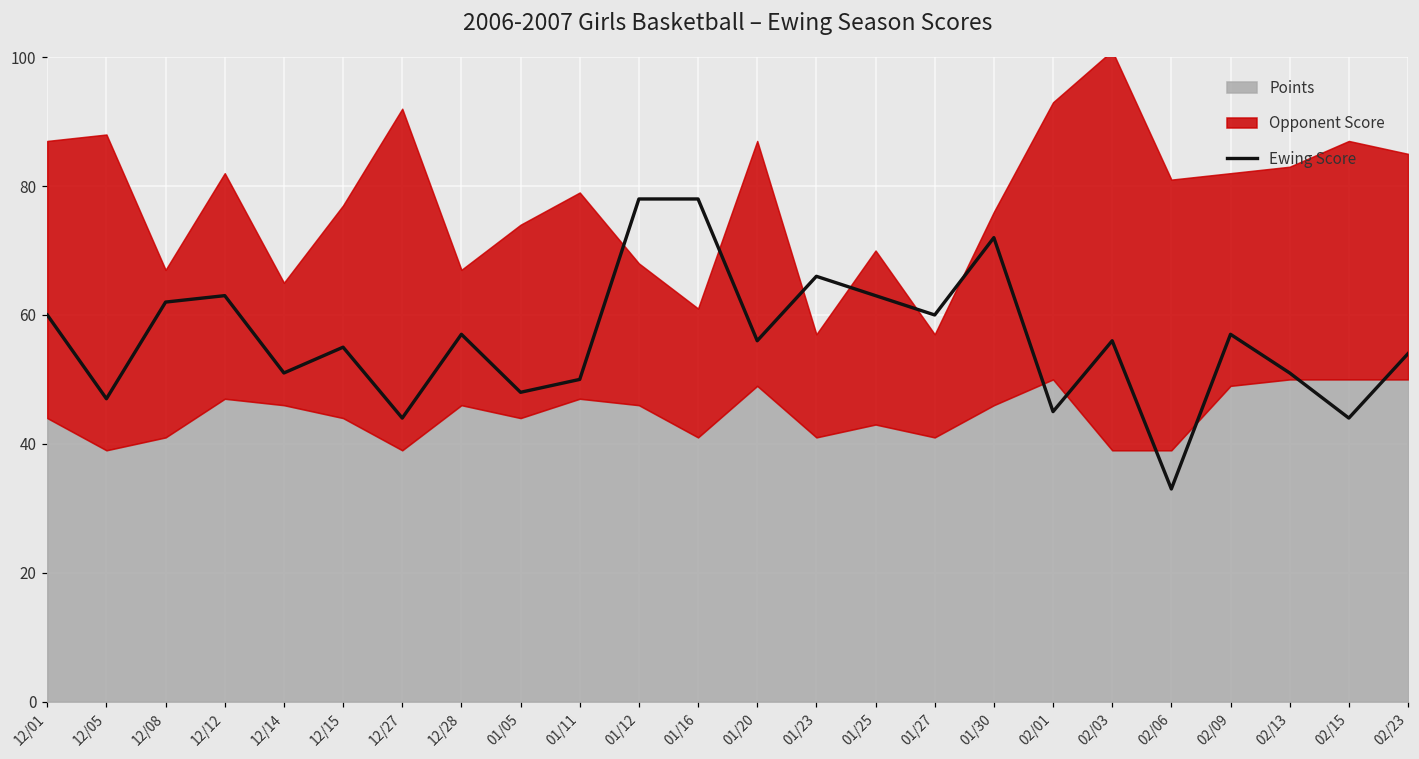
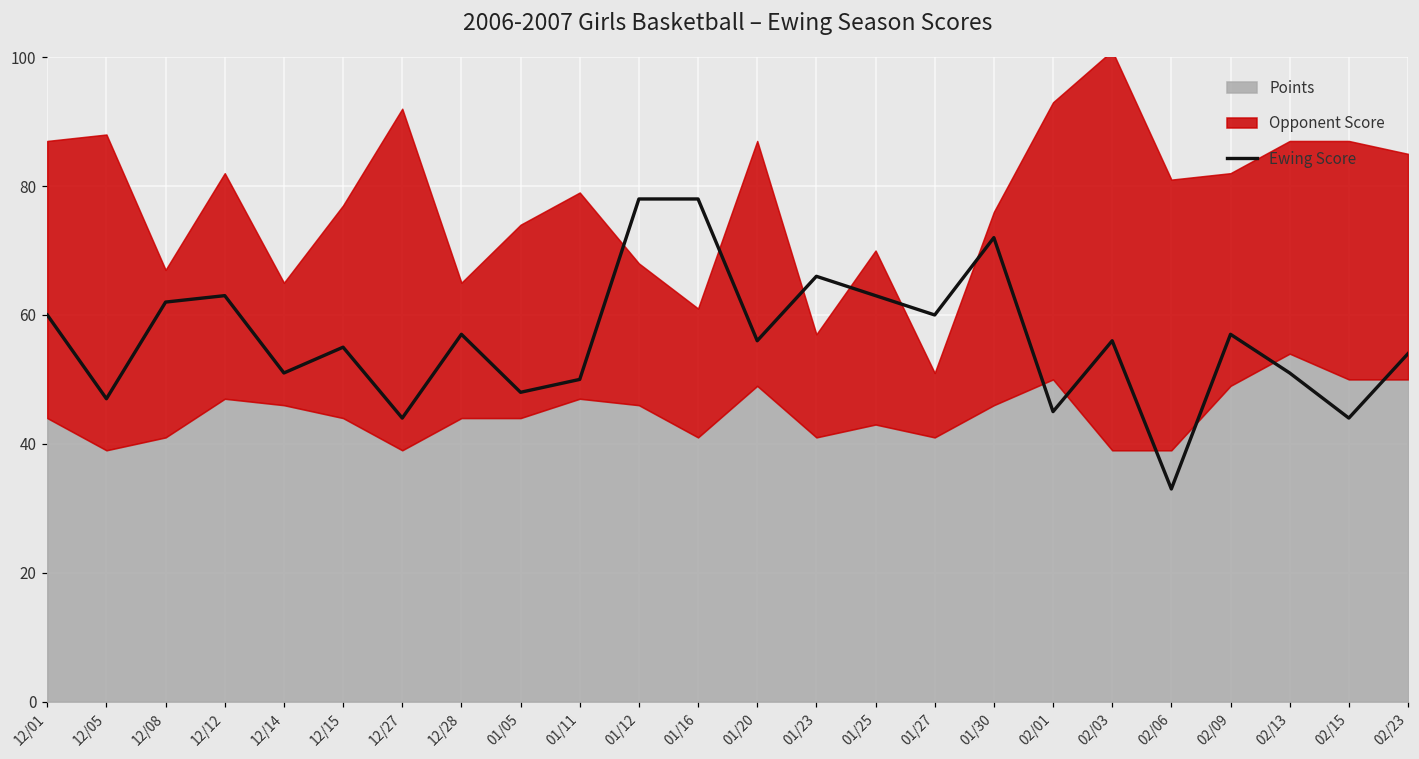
Points, 12/28: 46 -> 44
Opponent Score, 01/27: 16 -> 10
Points, 02/13: 50 -> 54
